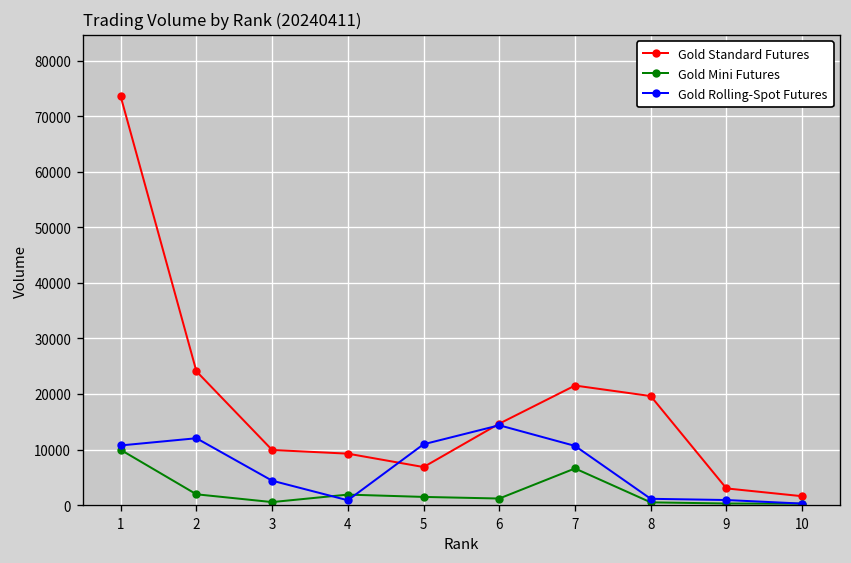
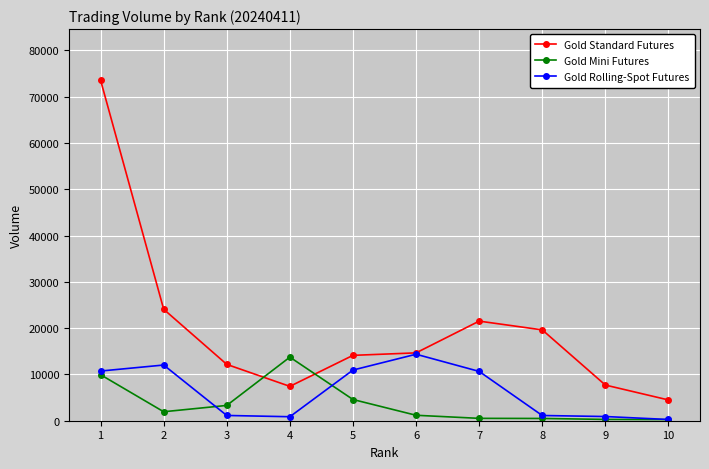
Gold Standard Futures, 3: 10000 -> 12000
Gold Mini Futures, 3: 1000 -> 3000
Gold Rolling-Spot Futures, 3: 4000 -> 1000
Gold Standard Futures, 4: 9000 -> 7000
Gold Mini Futures, 4: 2000 -> 14000
Gold Standard Futures, 5: 7000 -> 14000
Gold Mini Futures, 5: 1000 -> 5000
Gold Mini Futures, 7: 7000 -> 1000
Gold Standard Futures, 9: 3000 -> 8000
Gold Standard Futures, 10: 2000 -> 4000
